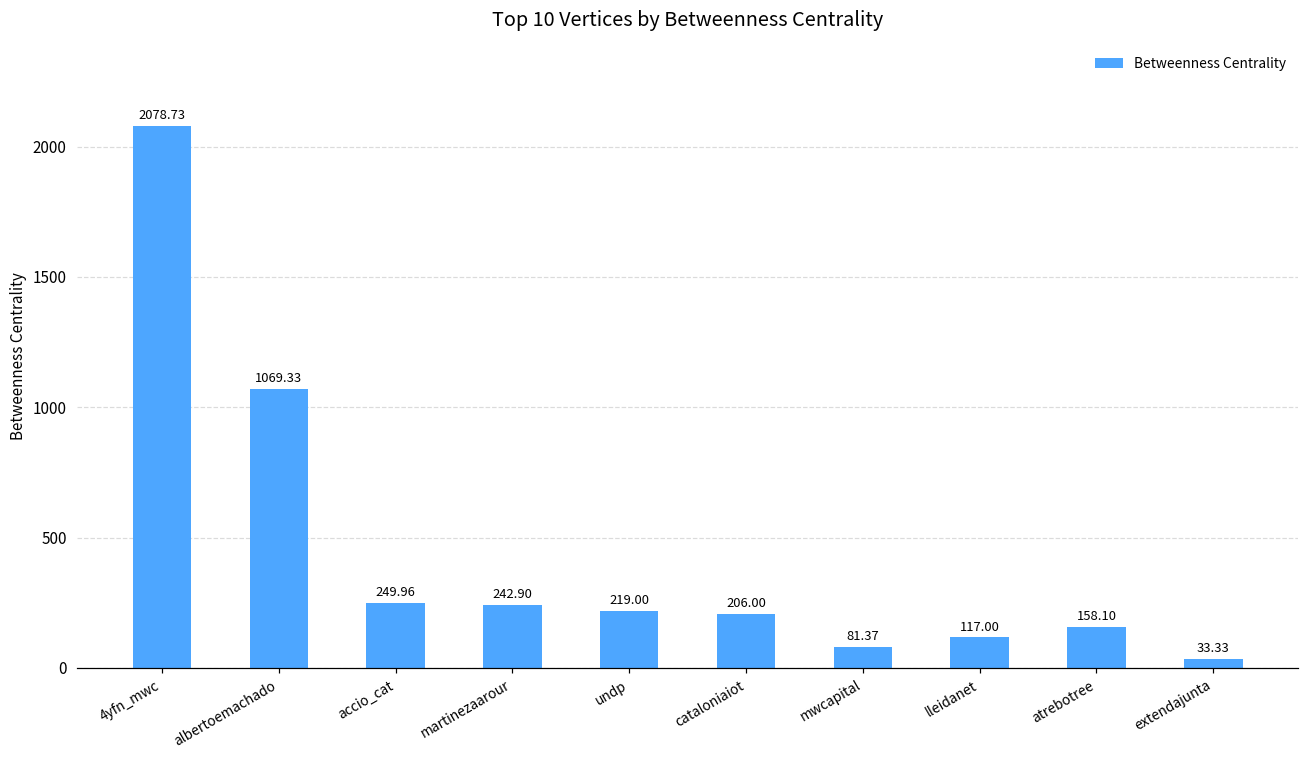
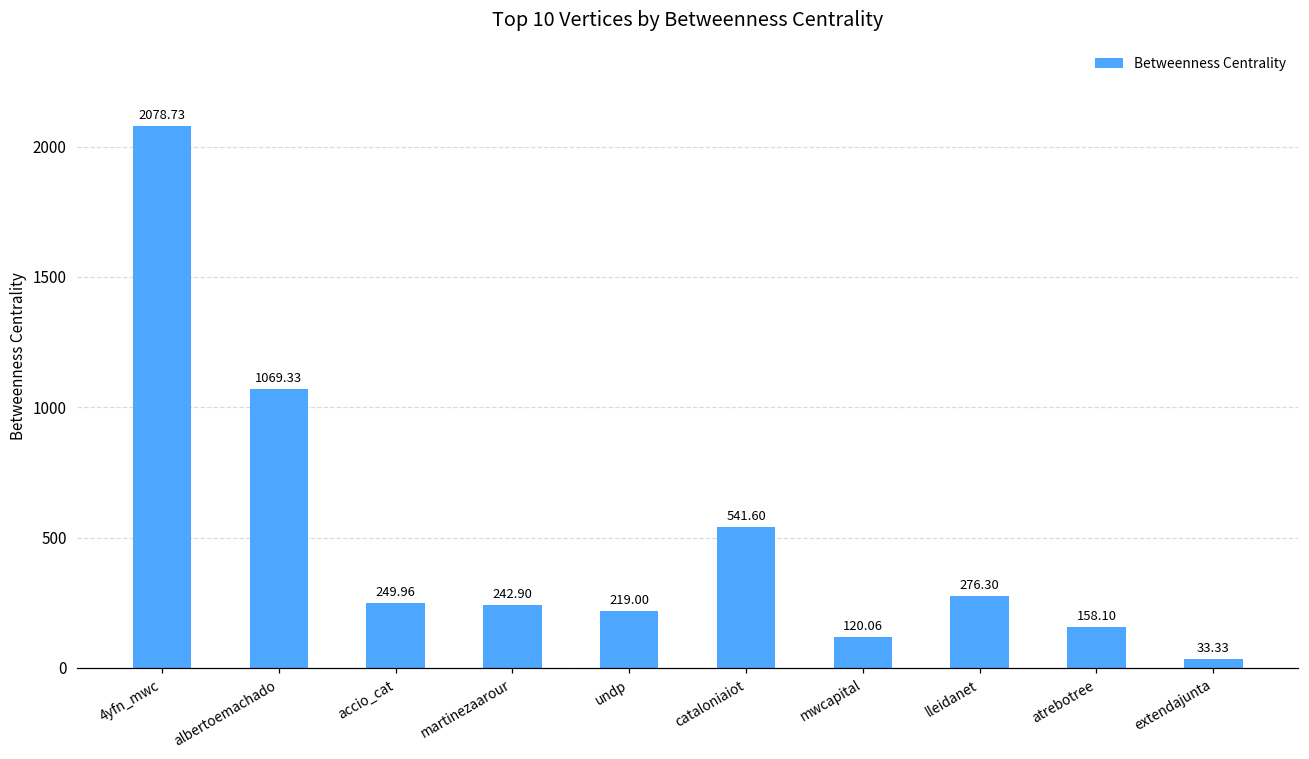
cataloniaiot: 206.00 -> 541.60
mwcapital: 81.37 -> 120.06
lleidanet: 117.00 -> 276.30
